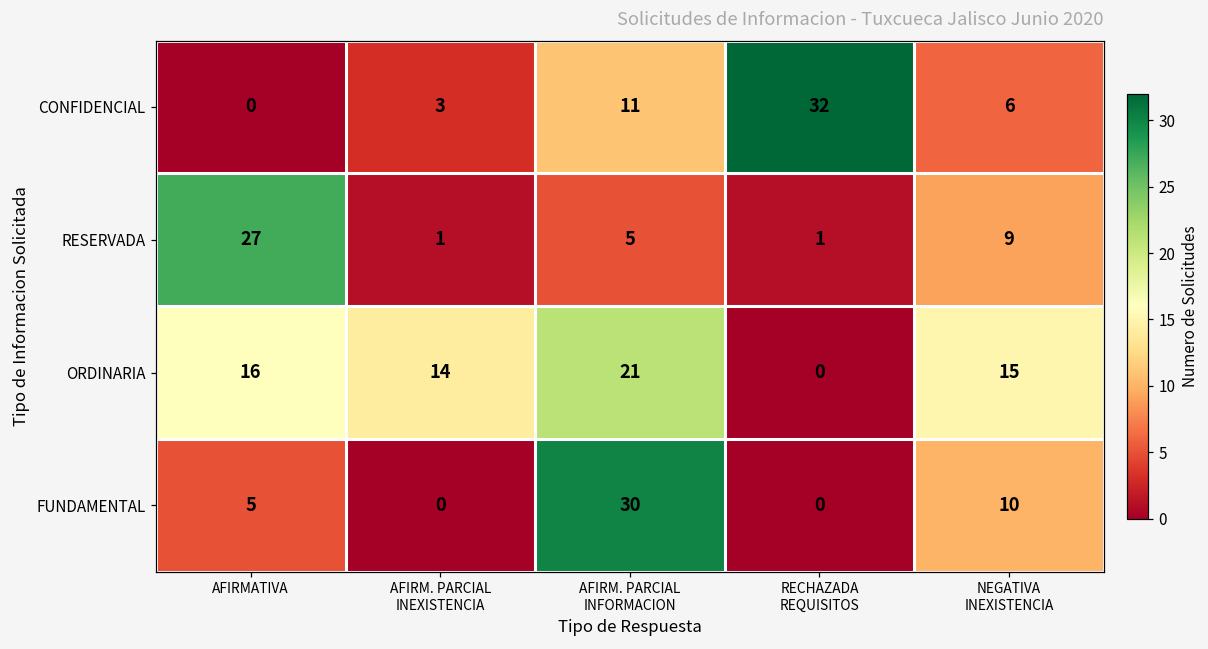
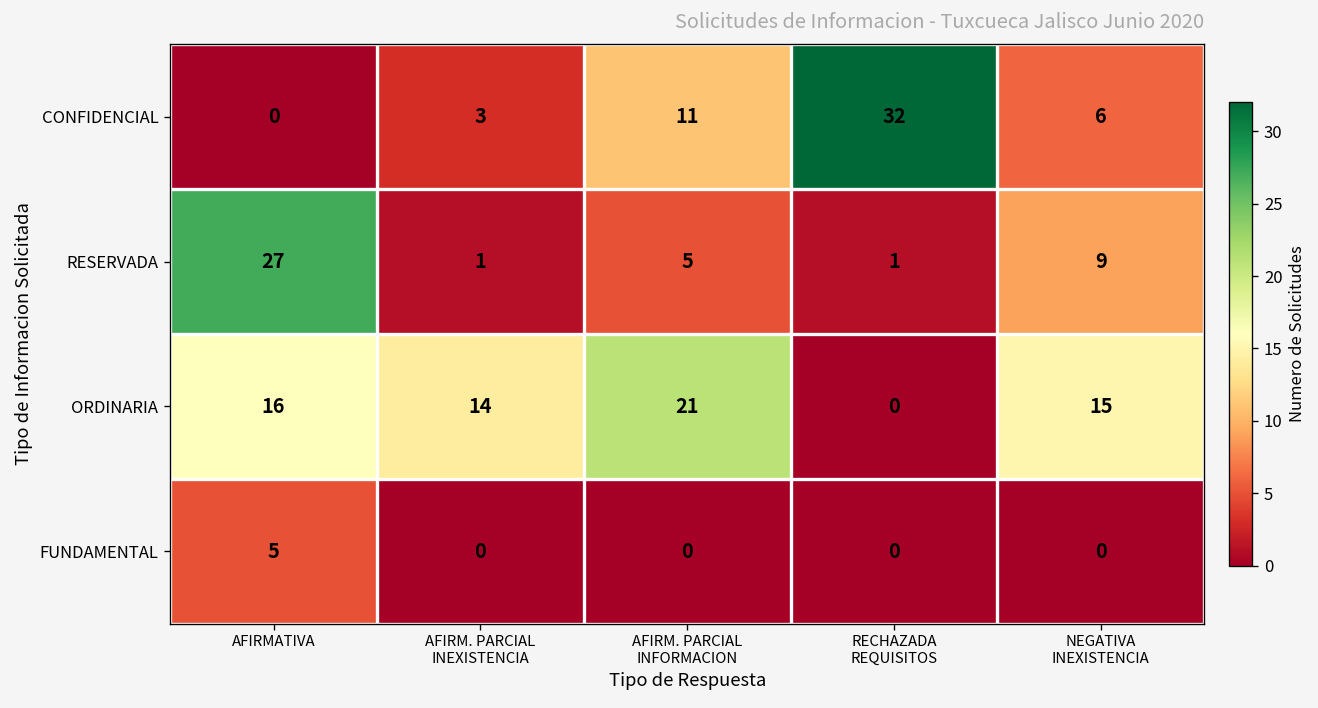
FUNDAMENTAL, AFIRM. PARCIAL INFORMACION: 30 -> 0
FUNDAMENTAL, NEGATIVA INEXISTENCIA: 10 -> 0
